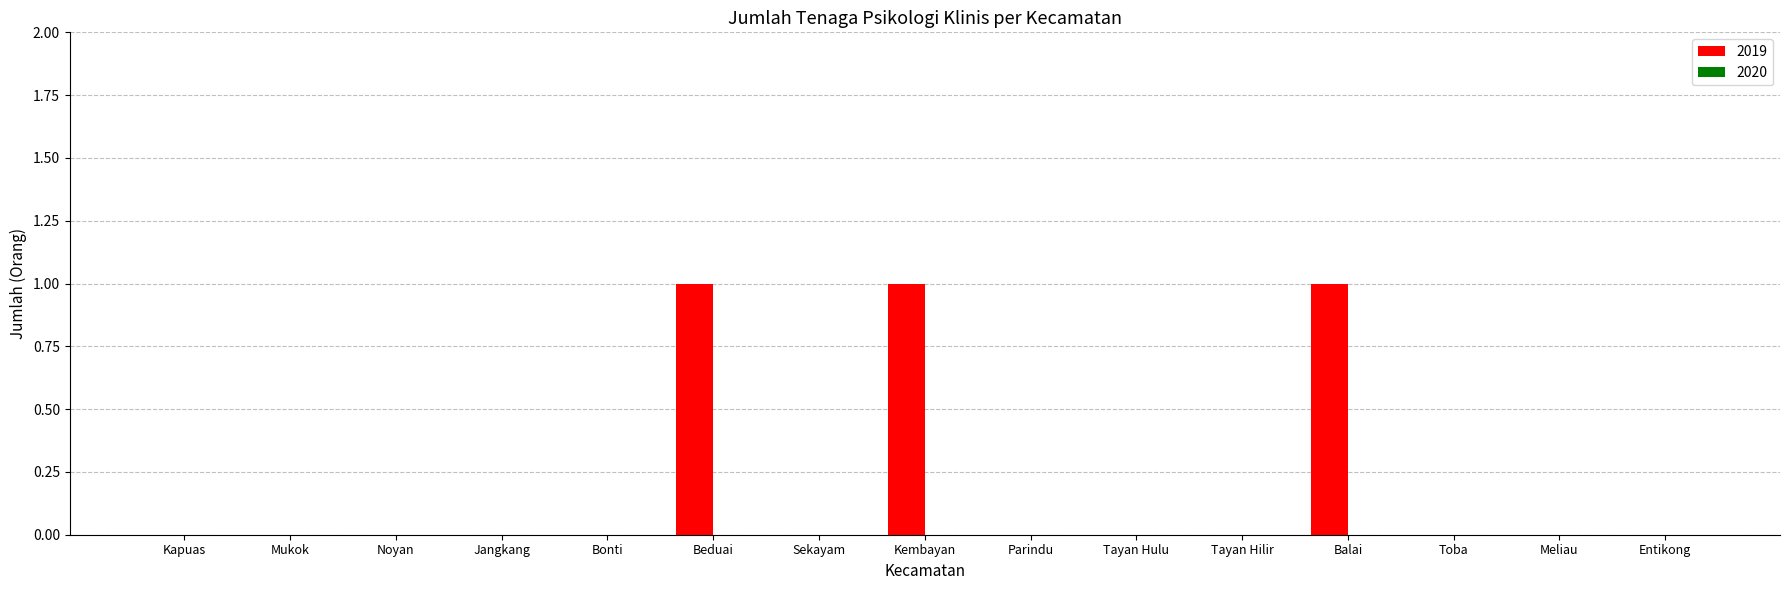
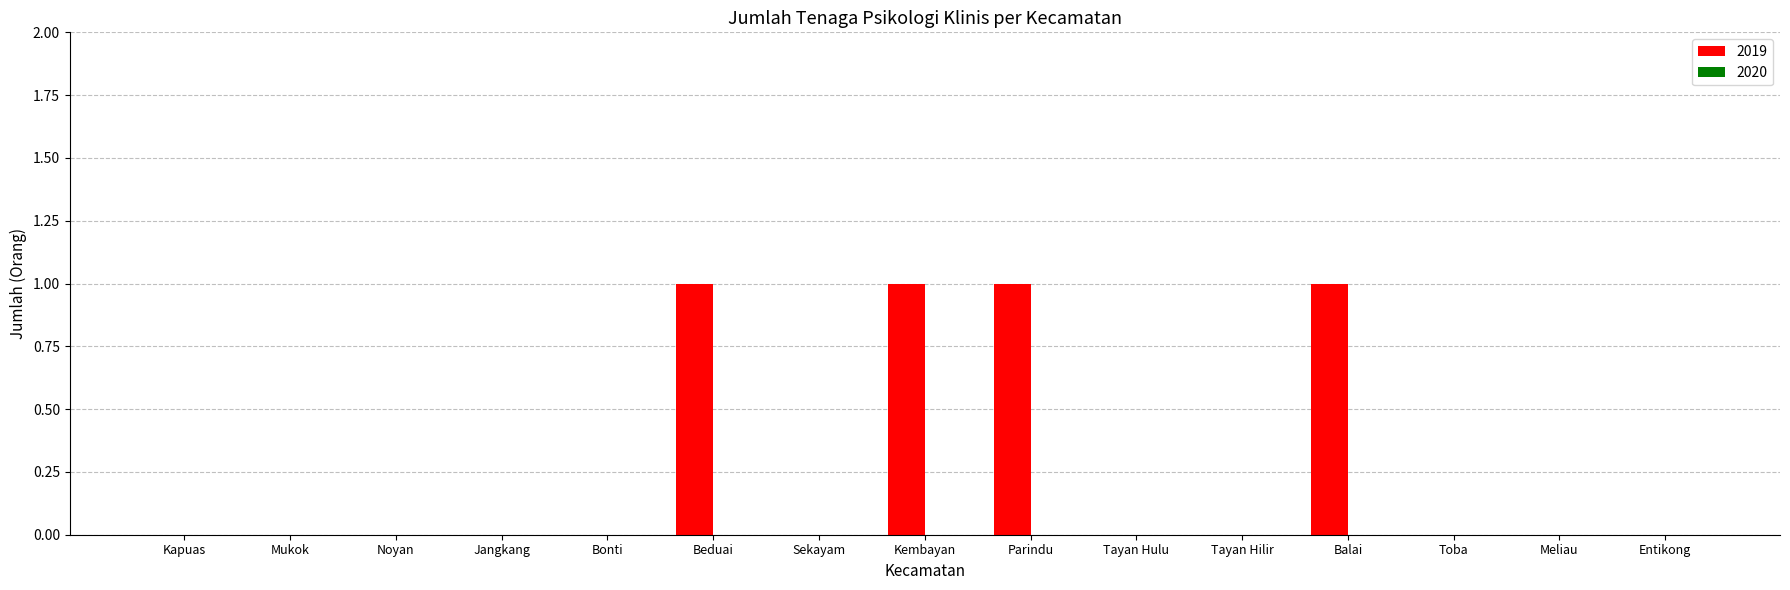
2019, Parindu: 0 -> 1
